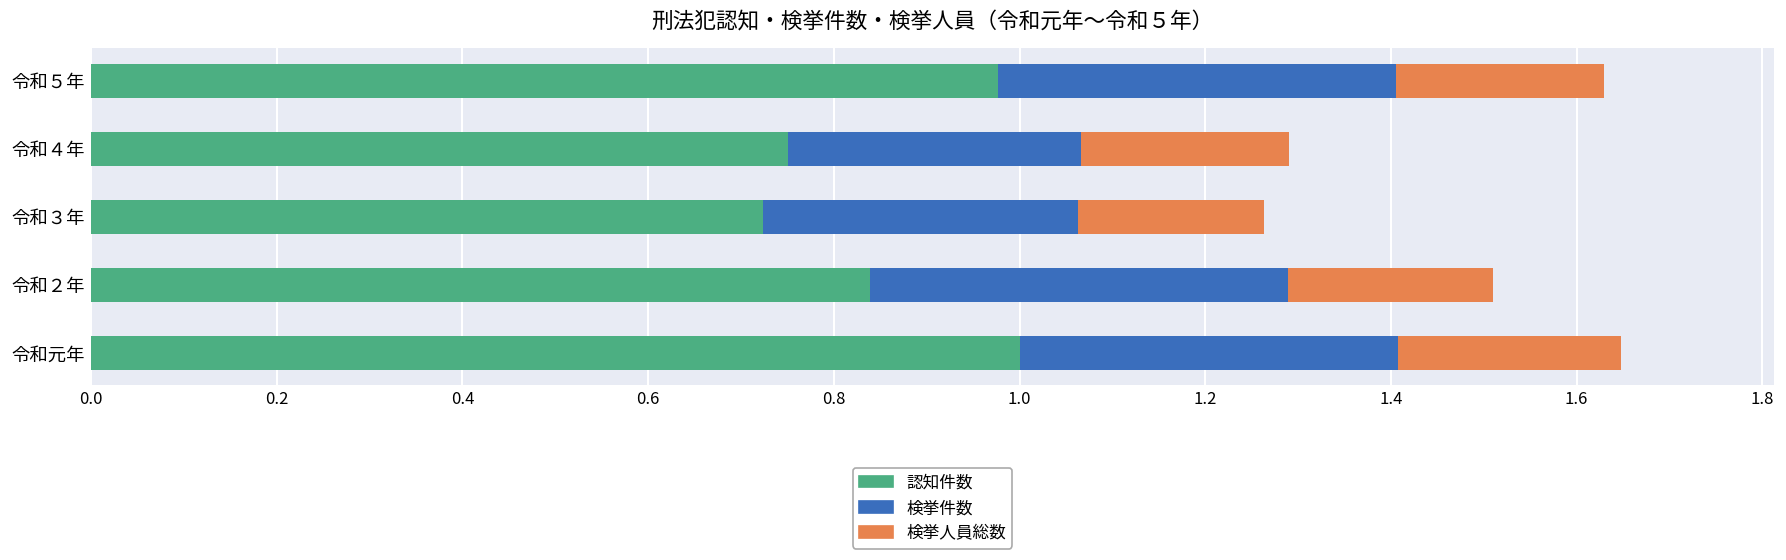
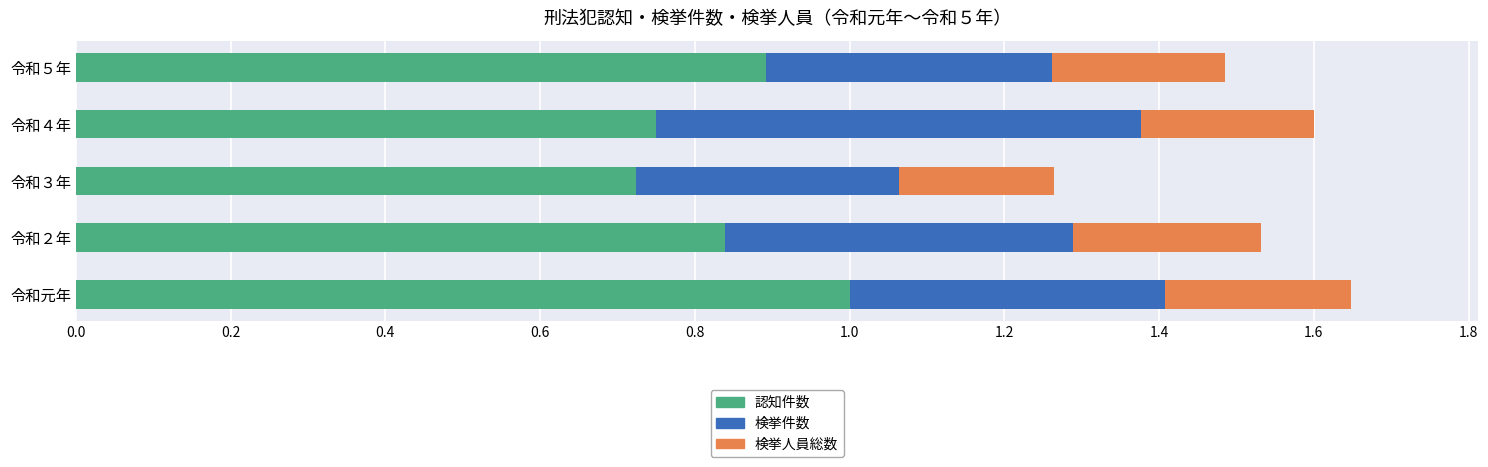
認知件数, 令和５年: 0.98 -> 0.89
検挙件数, 令和５年: 0.43 -> 0.37
検挙件数, 令和４年: 0.32 -> 0.63
検挙人員総数, 令和２年: 0.22 -> 0.24
